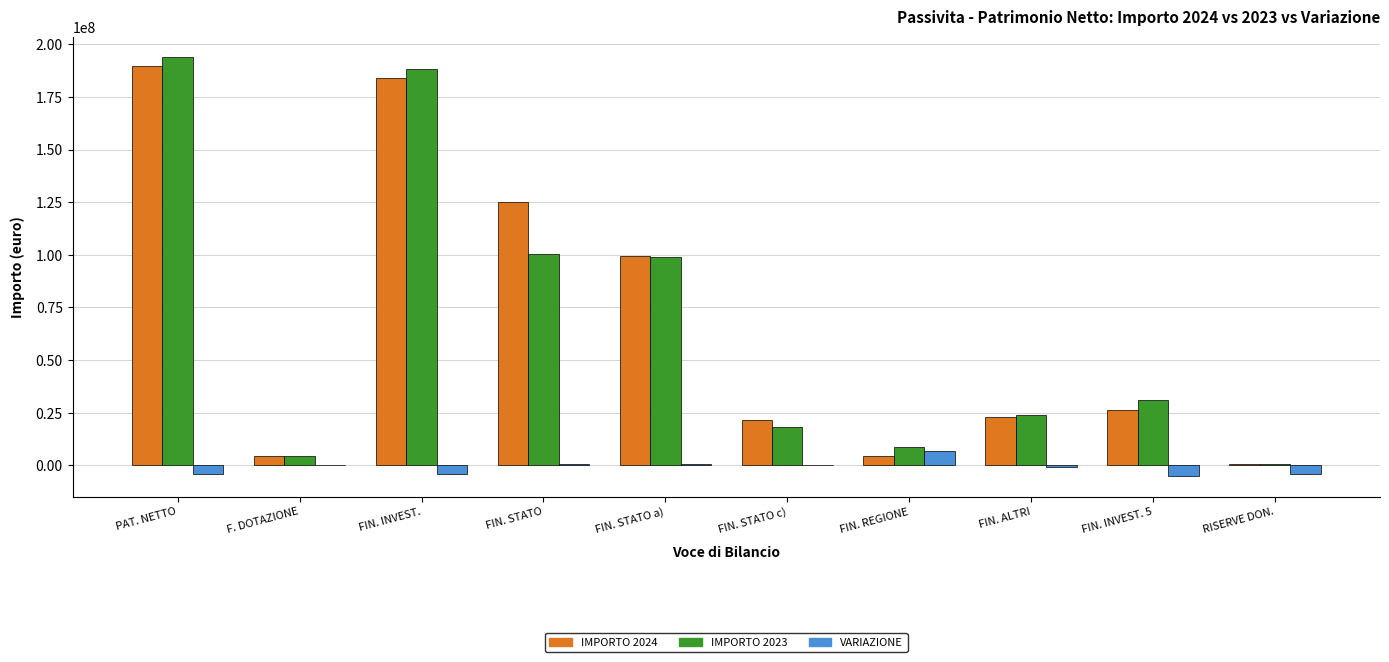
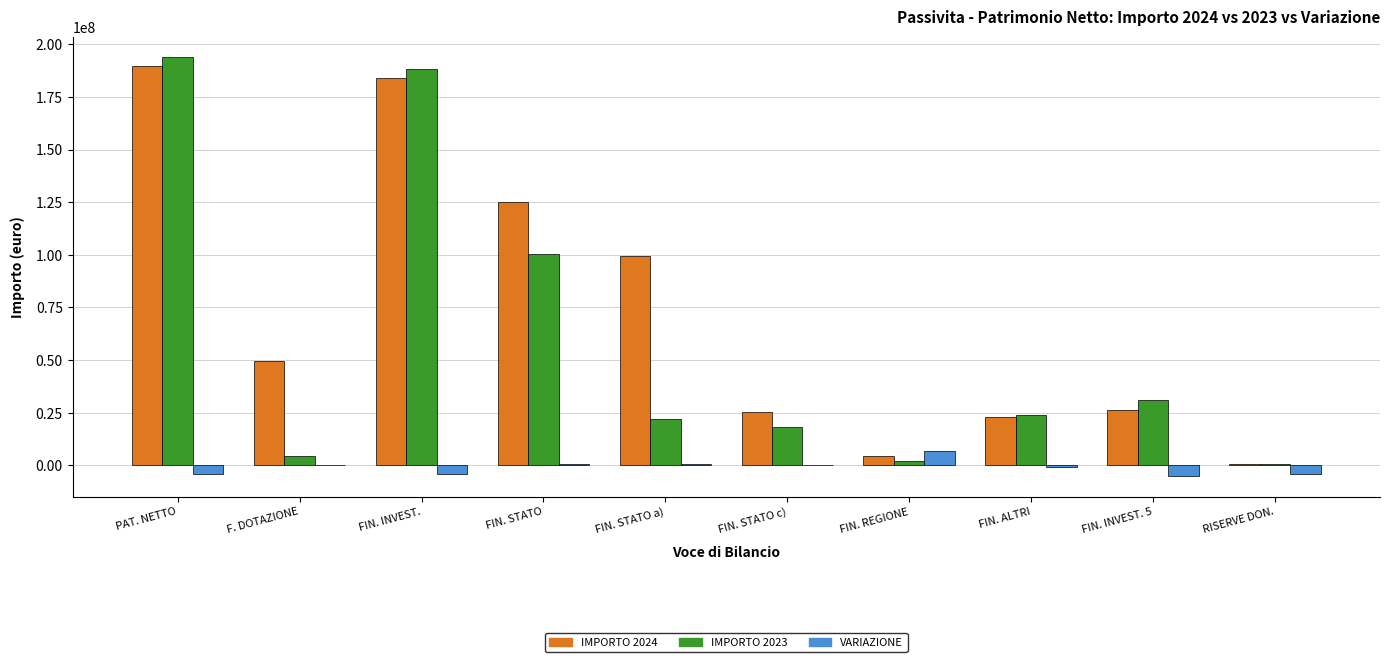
IMPORTO 2024, F. DOTAZIONE: 5000000 -> 50000000
IMPORTO 2023, FIN. STATO a): 99000000 -> 22000000
IMPORTO 2024, FIN. STATO c): 21000000 -> 25000000
IMPORTO 2023, FIN. REGIONE: 9000000 -> 2000000
